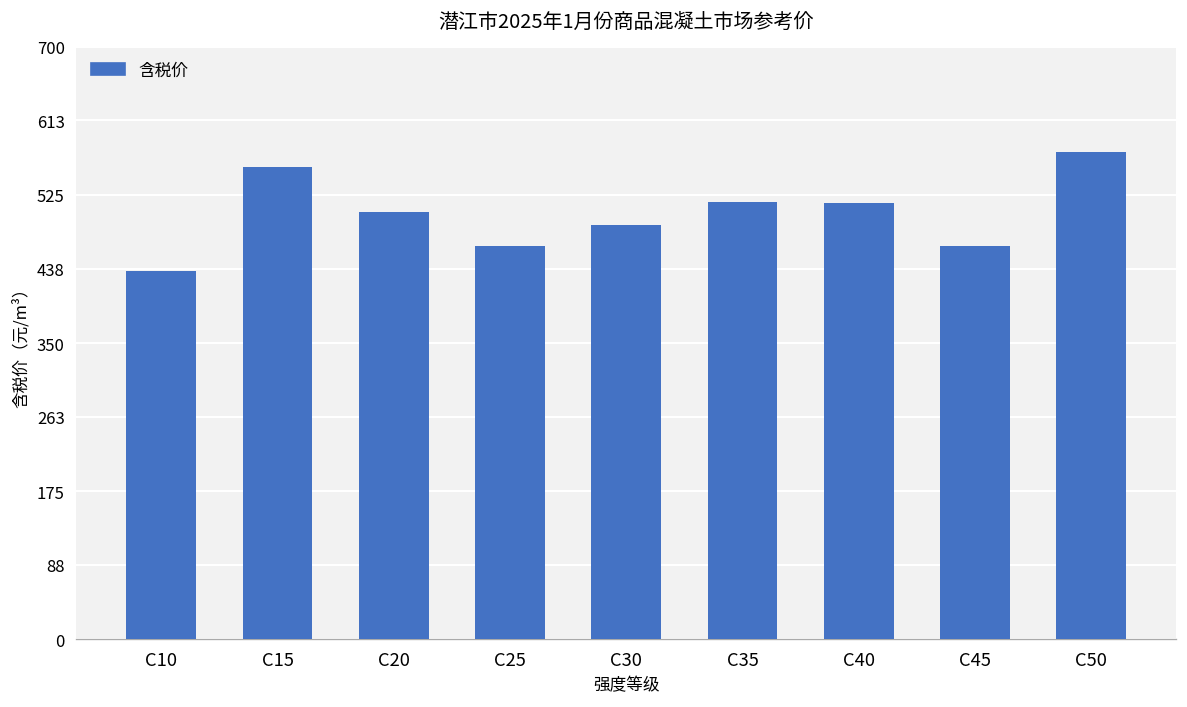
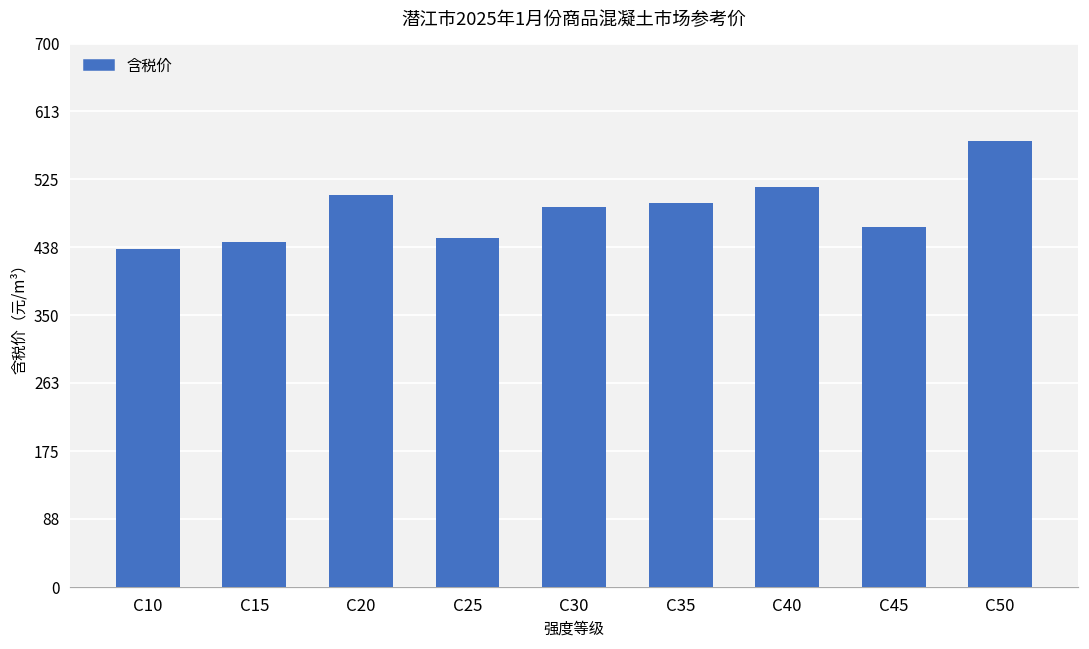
C15: 560 -> 450
C25: 470 -> 450
C35: 520 -> 500
